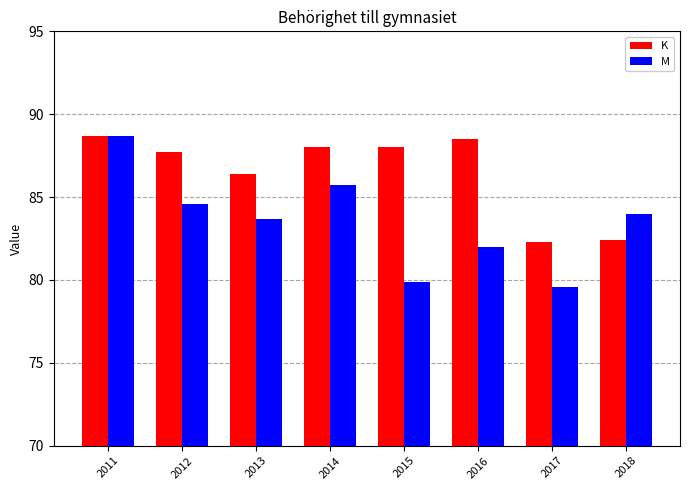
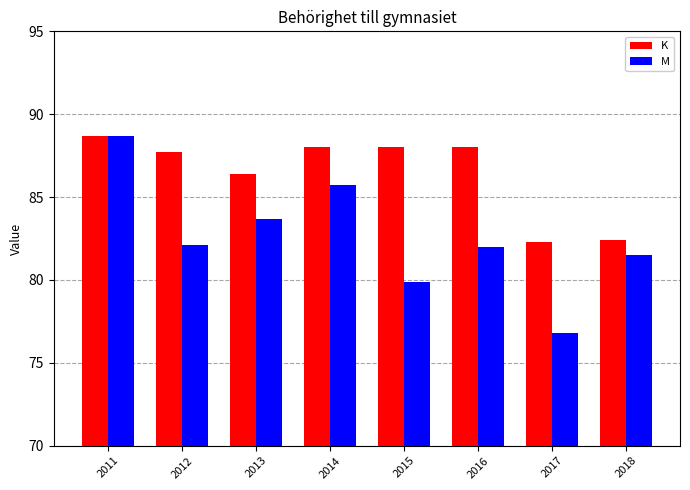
M, 2012: 84.6 -> 82.1
K, 2016: 88.5 -> 88.0
M, 2017: 79.6 -> 76.8
M, 2018: 84.0 -> 81.5
